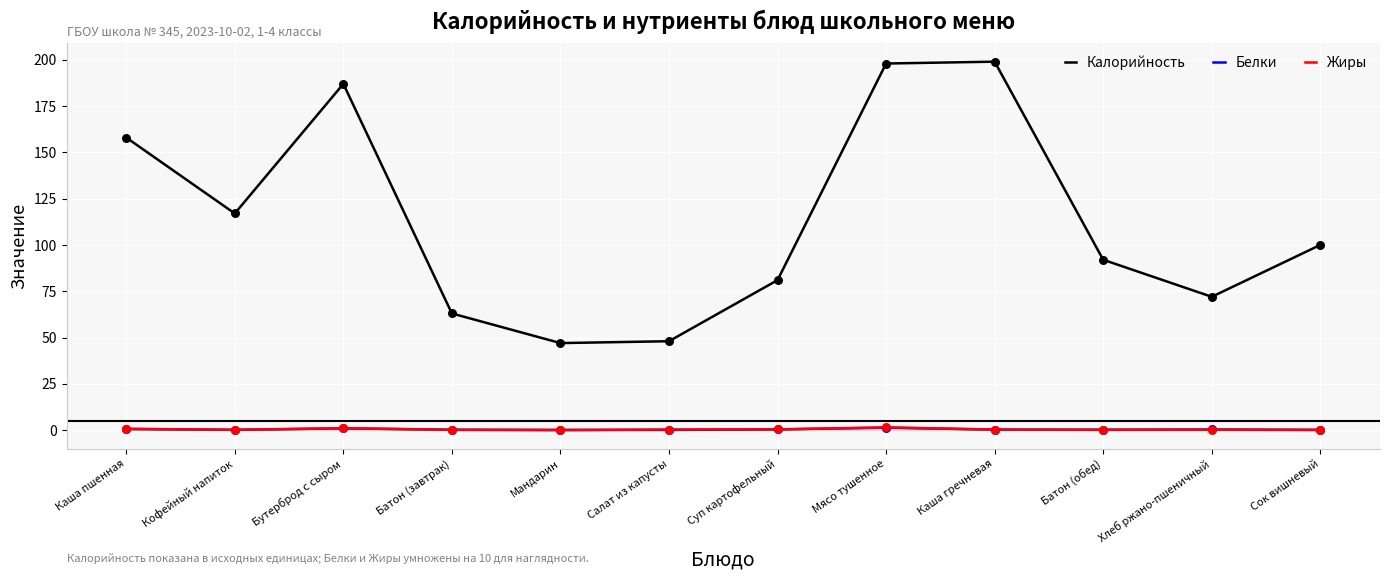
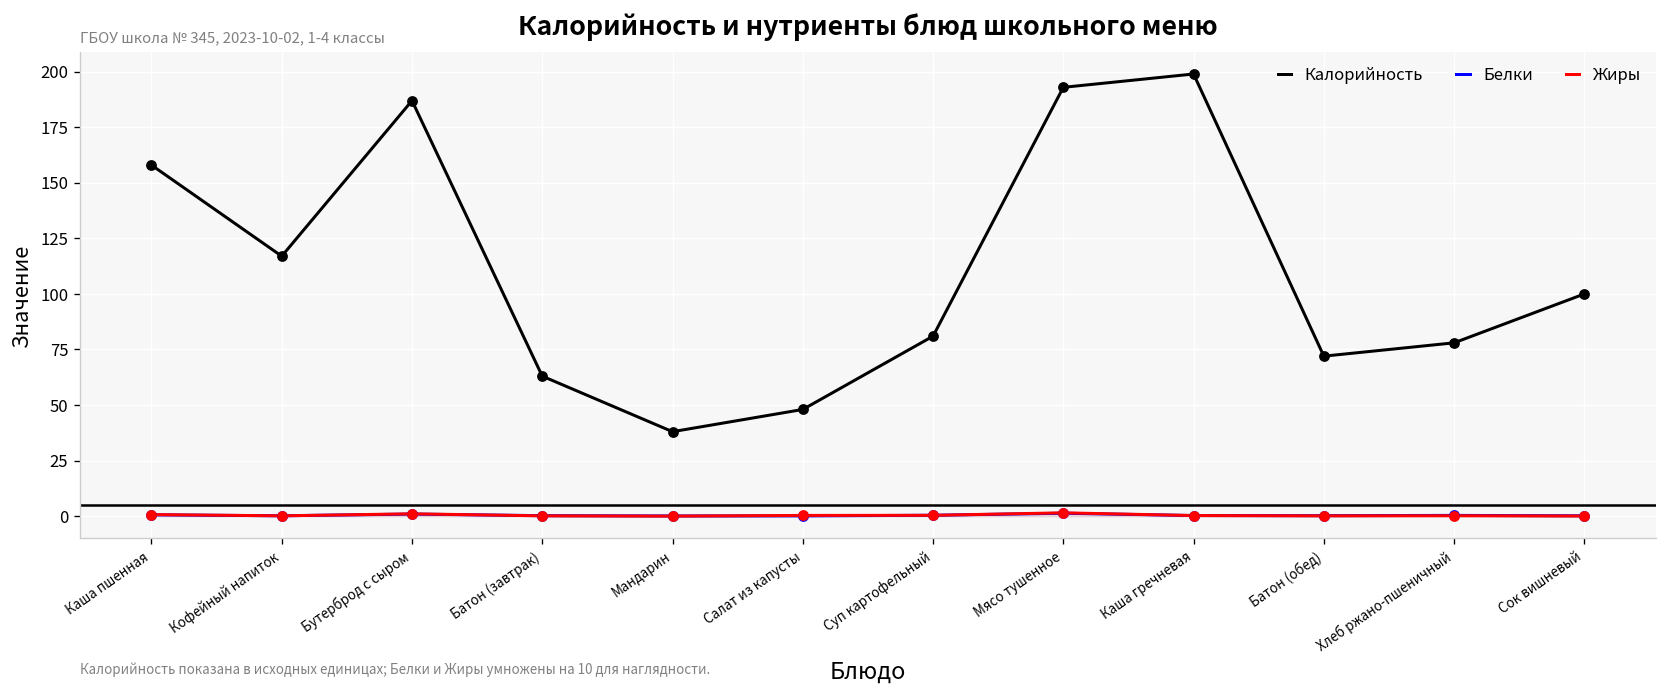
Калорийность, Мандарин: 47 -> 38
Калорийность, Мясо тушенное: 198 -> 193
Калорийность, Батон (обед): 92 -> 72
Калорийность, Хлеб ржано-пшеничный: 72 -> 78
